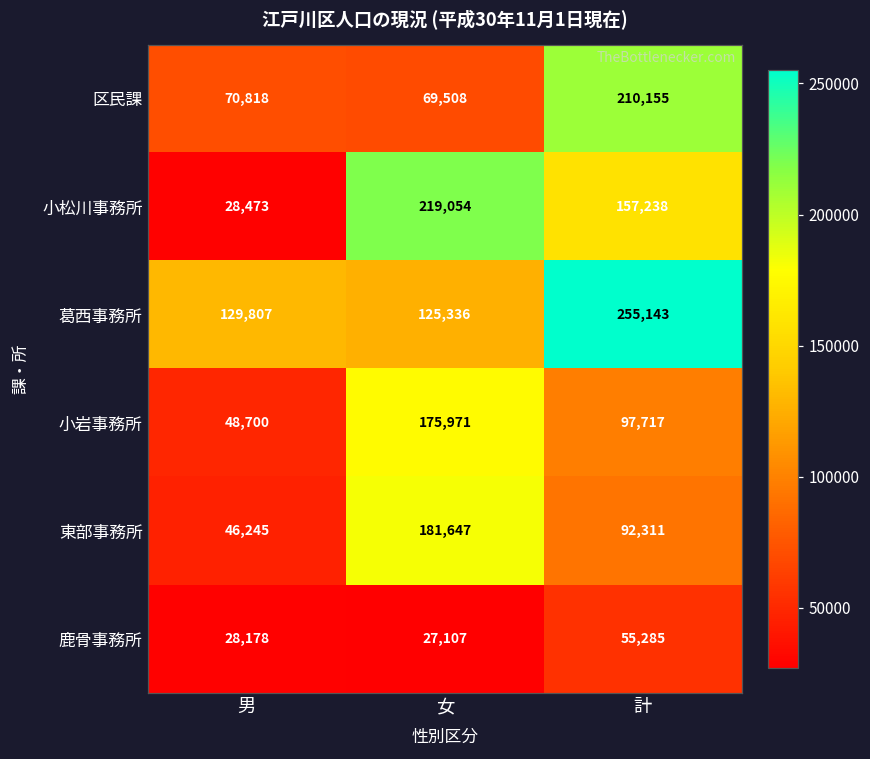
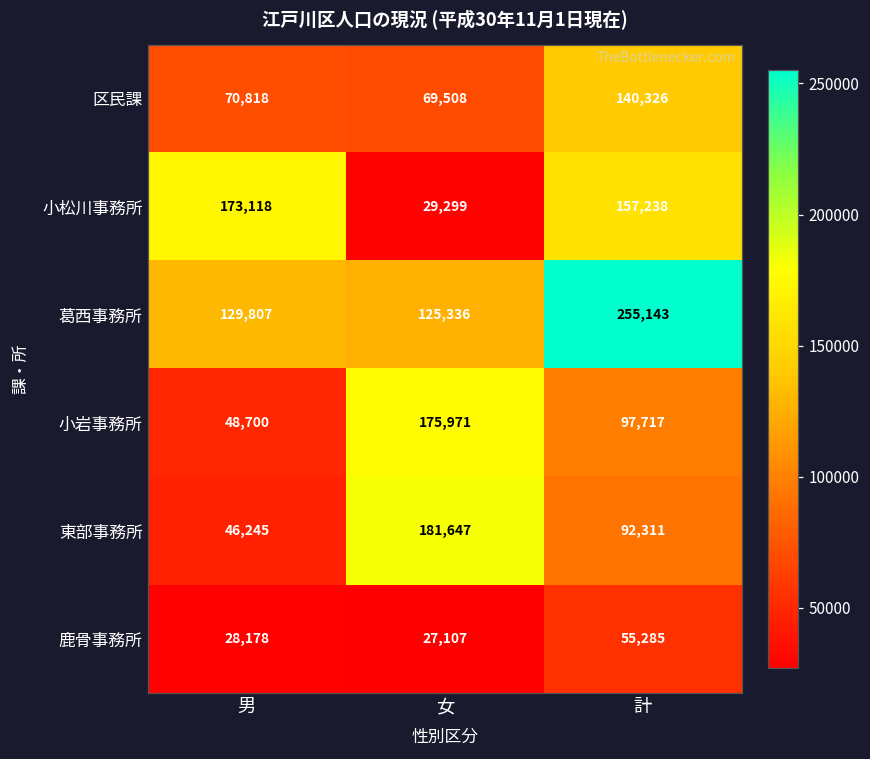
区民課, 計: 210,155 -> 140,326
小松川事務所, 男: 28,473 -> 173,118
小松川事務所, 女: 219,054 -> 29,299
